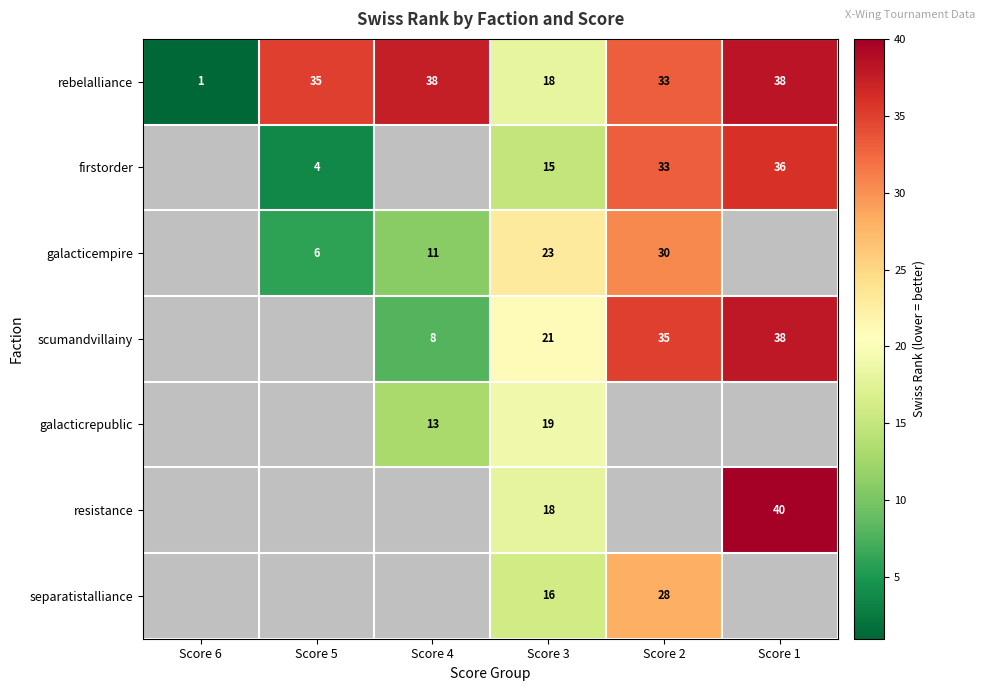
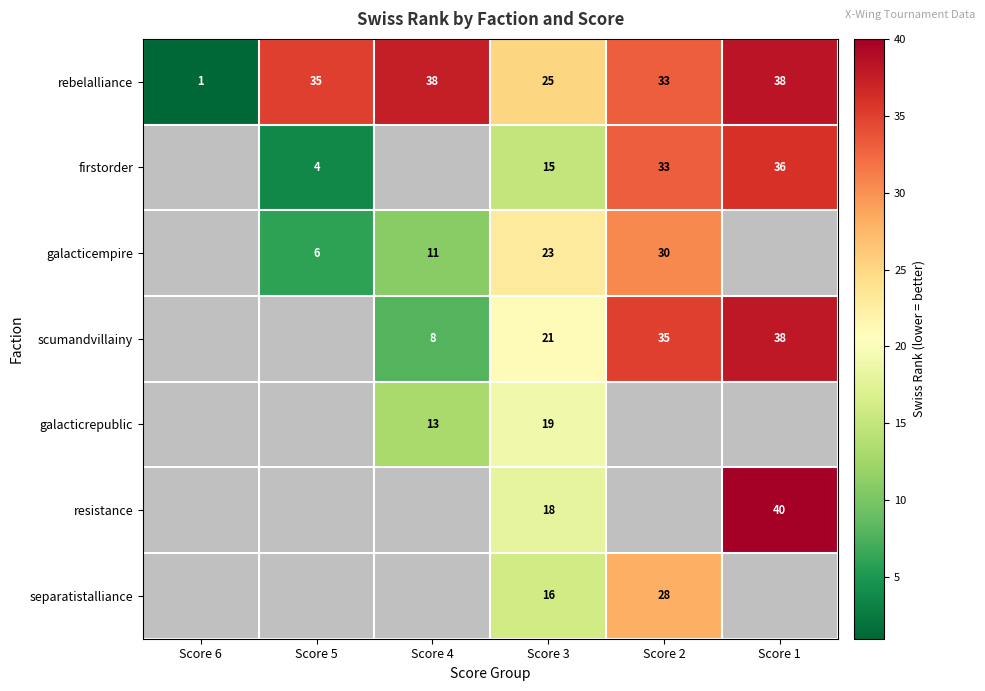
rebelalliance, Score 3: 18 -> 25
